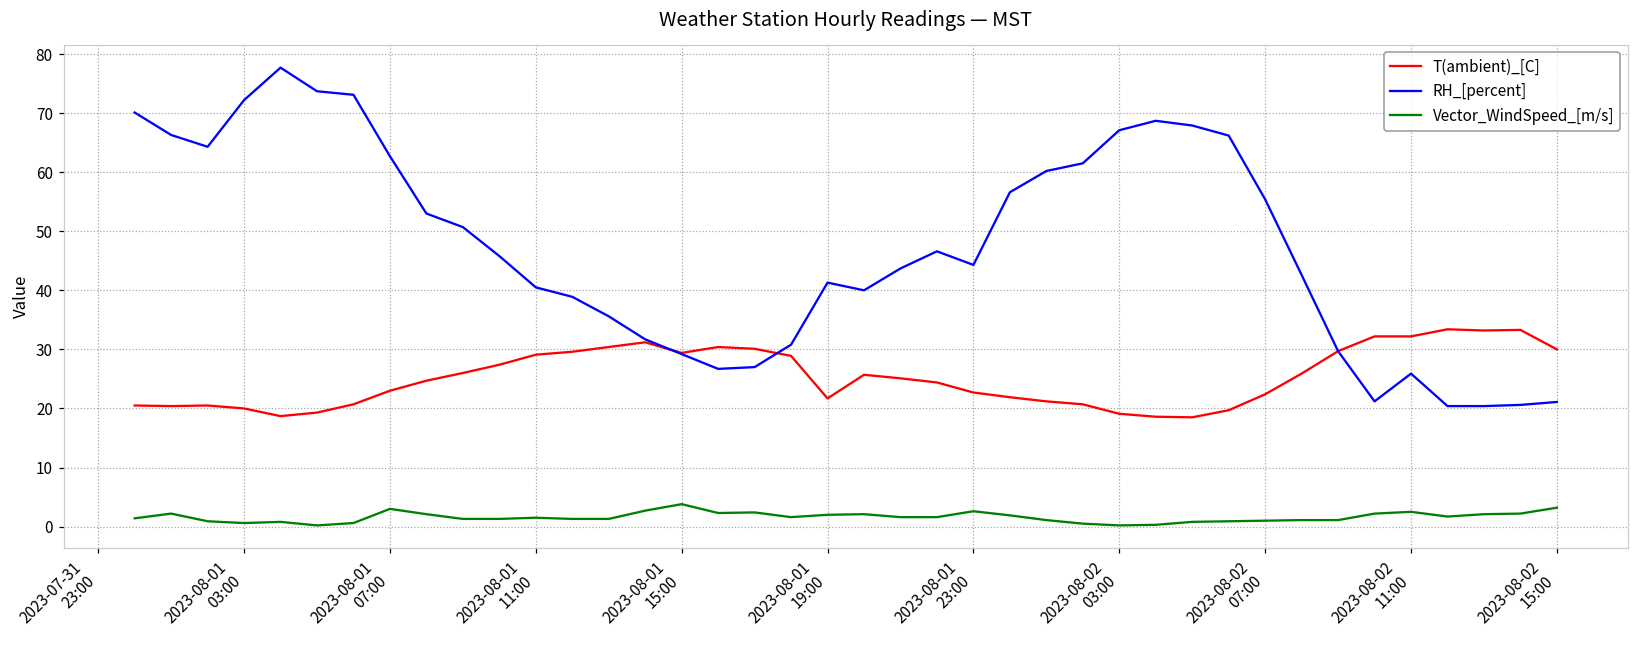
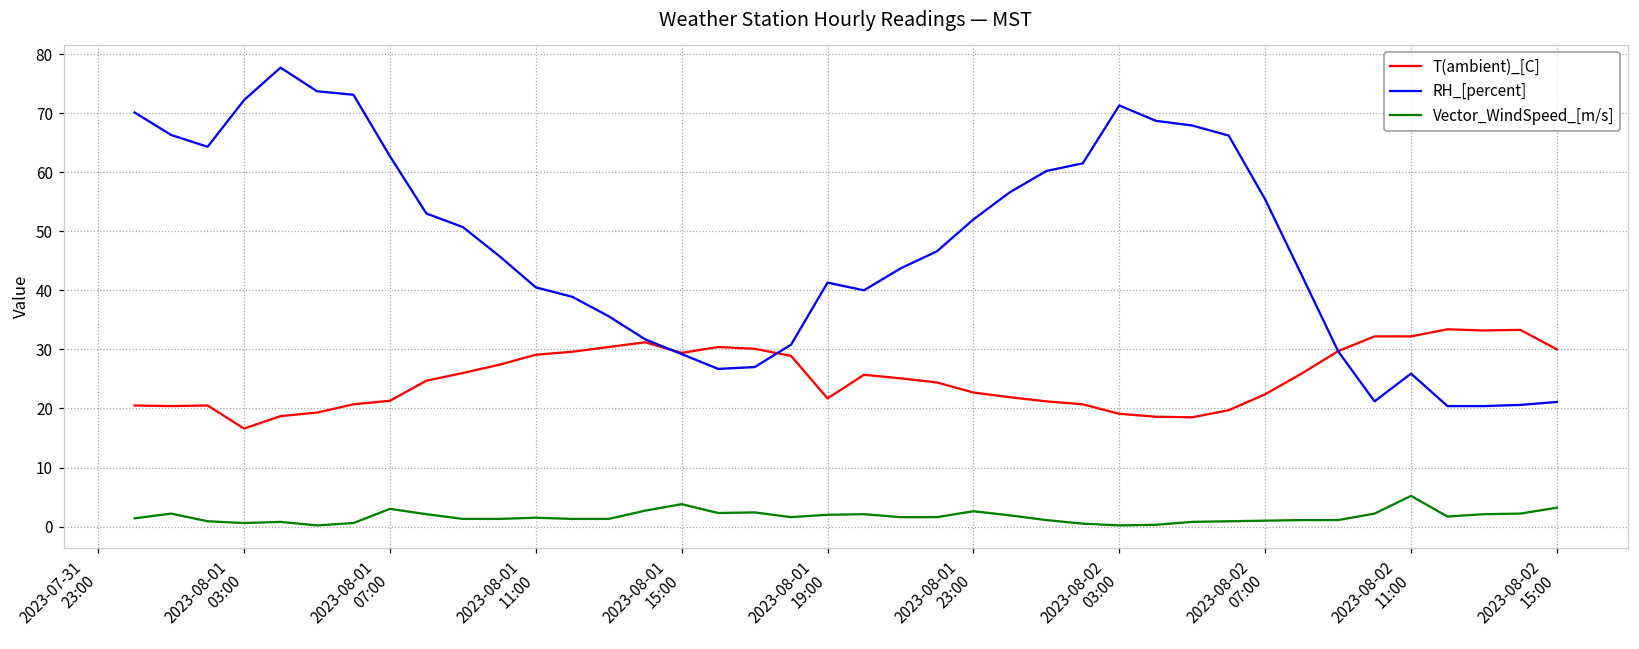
T(ambient)_[C], 2023-08-01 03:00: 20 -> 17
T(ambient)_[C], 2023-08-01 07:00: 23 -> 21
RH_[percent], 2023-08-01 23:00: 44 -> 52
RH_[percent], 2023-08-02 03:00: 67 -> 71
Vector_WindSpeed_[m/s], 2023-08-02 11:00: 3 -> 5
